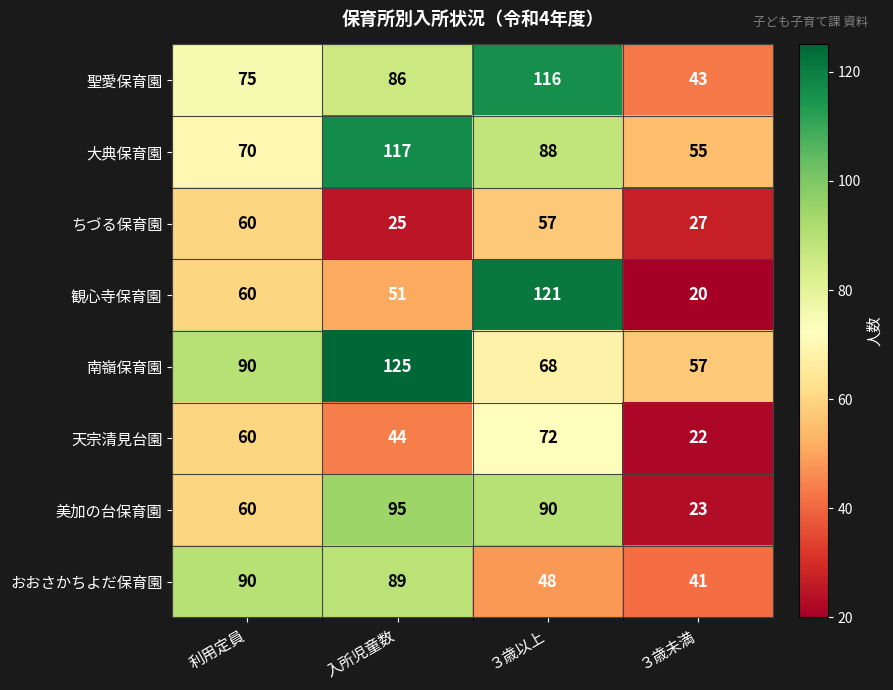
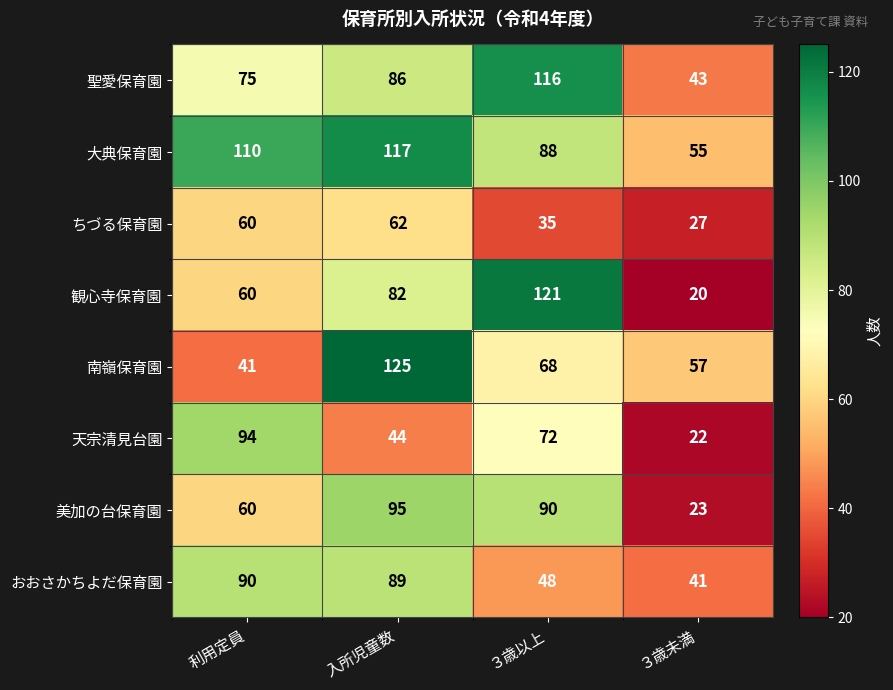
大典保育園, 利用定員: 70 -> 110
ちづる保育園, 入所児童数: 25 -> 62
ちづる保育園, ３歳以上: 57 -> 35
観心寺保育園, 入所児童数: 51 -> 82
南嶺保育園, 利用定員: 90 -> 41
天宗清見台園, 利用定員: 60 -> 94
